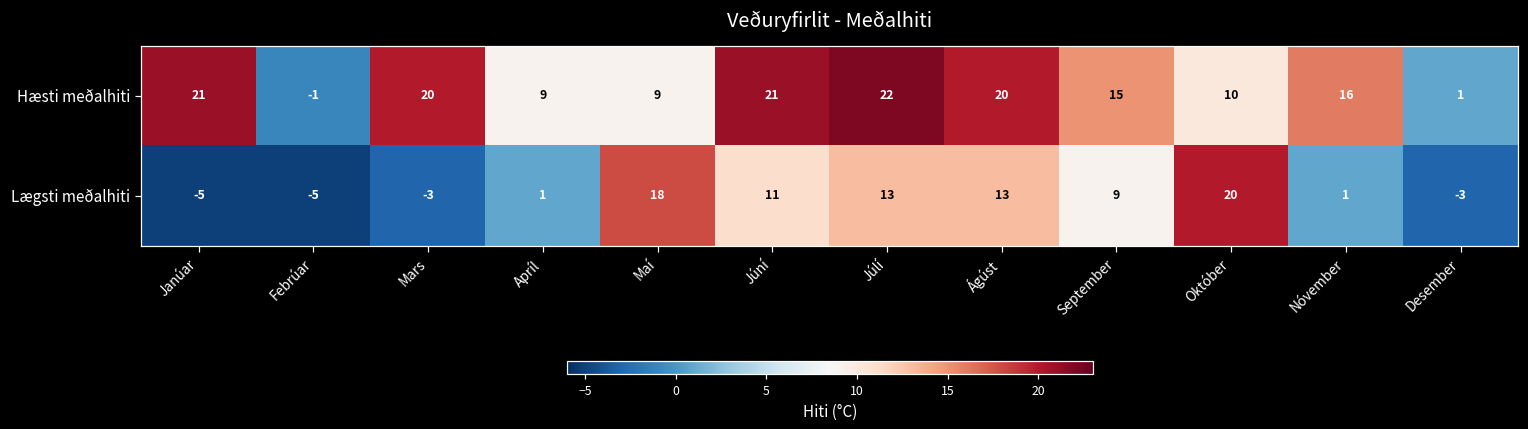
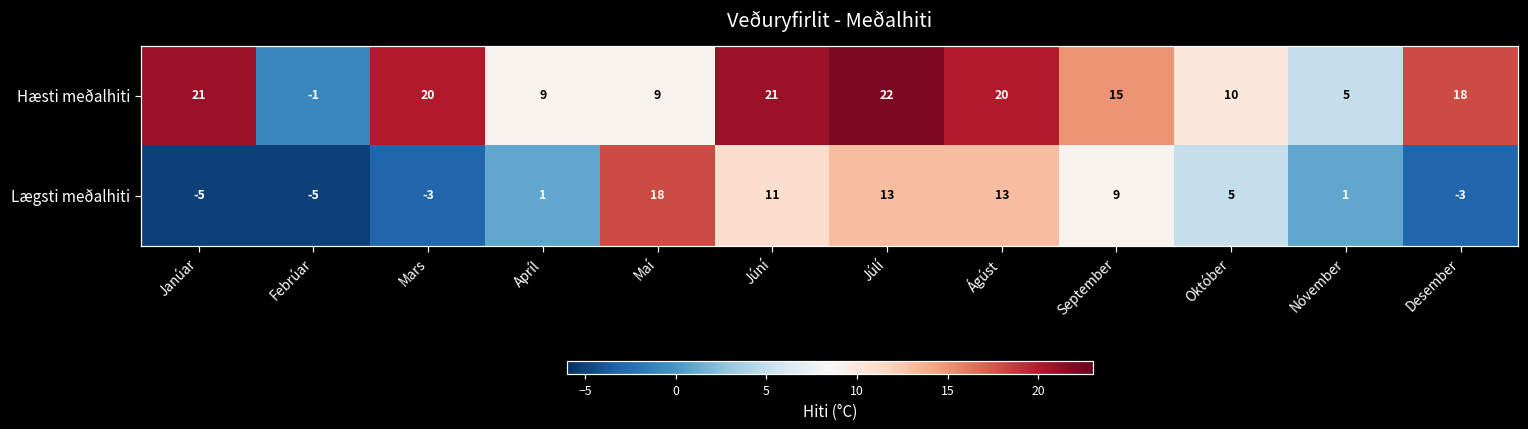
Hæsti meðalhiti, Nóvember: 16 -> 5
Hæsti meðalhiti, Desember: 1 -> 18
Lægsti meðalhiti, Október: 20 -> 5
